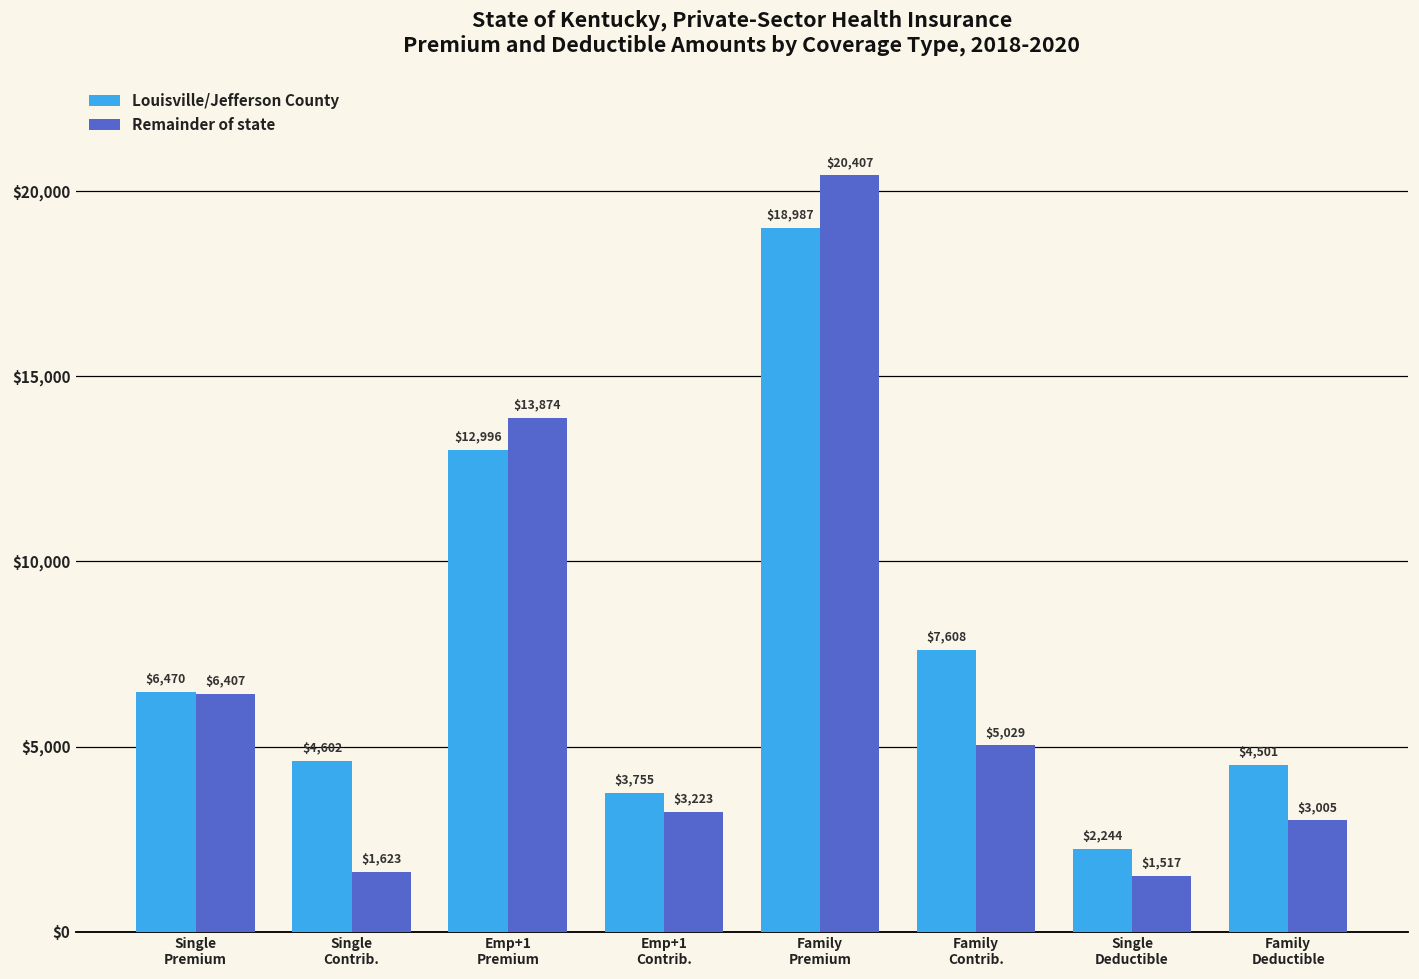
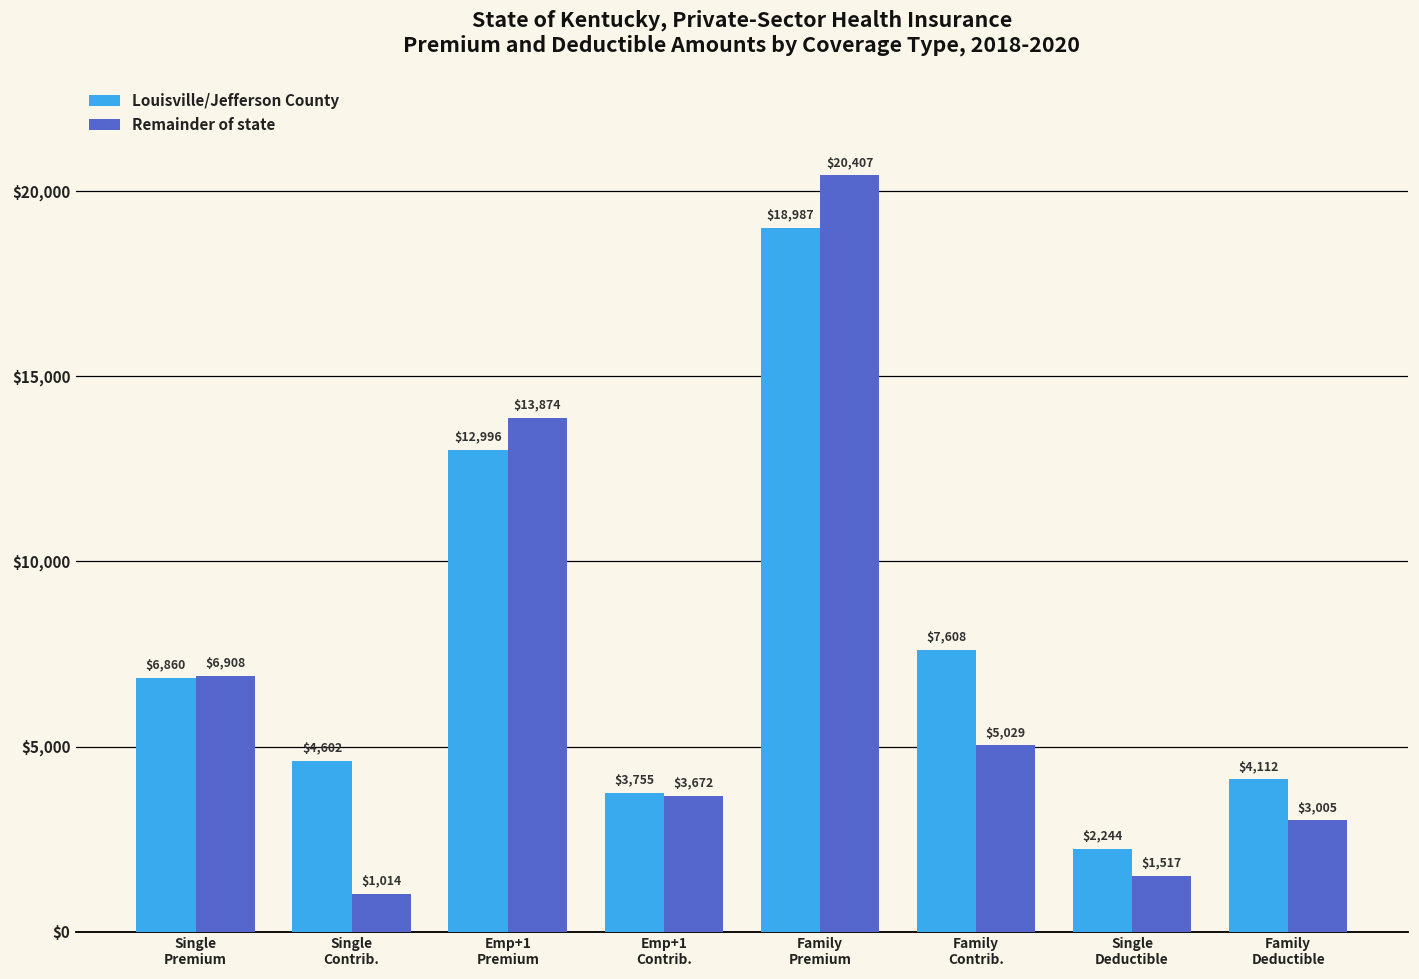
Louisville/Jefferson County, Single Premium: $6,470 -> $6,860
Remainder of state, Single Premium: $6,407 -> $6,908
Remainder of state, Single Contrib.: $1,623 -> $1,014
Remainder of state, Emp+1 Contrib.: $3,223 -> $3,672
Louisville/Jefferson County, Family Deductible: $4,501 -> $4,112
